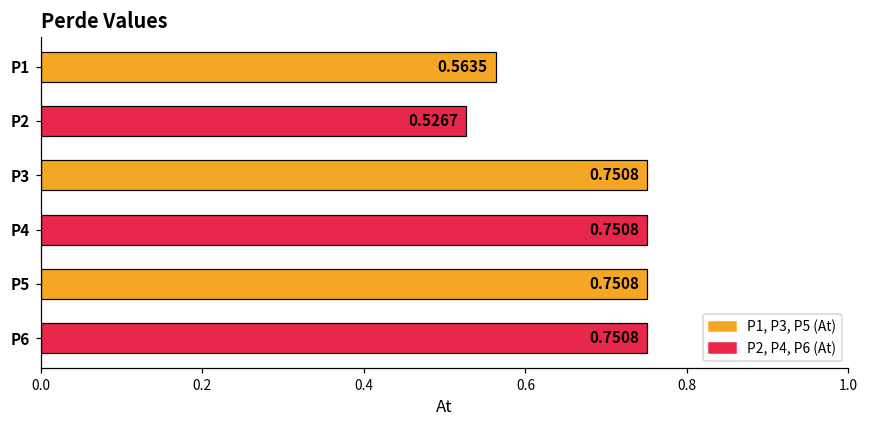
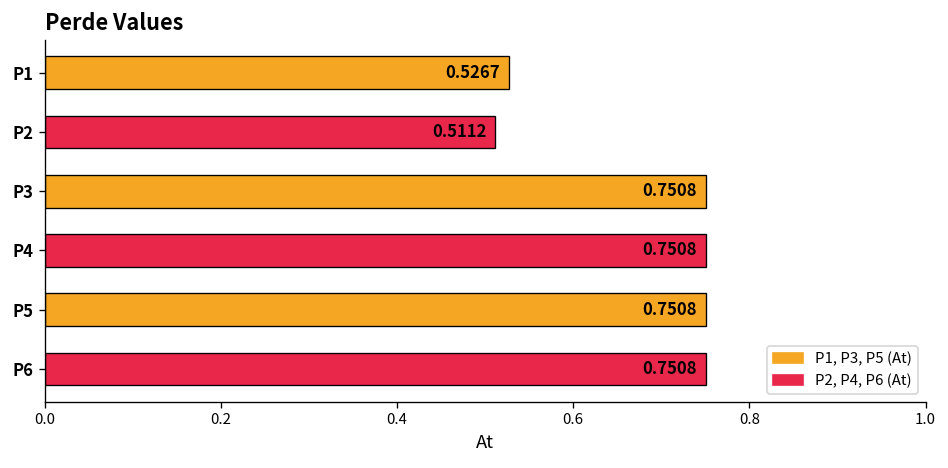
P1: 0.5635 -> 0.5267
P2: 0.5267 -> 0.5112
